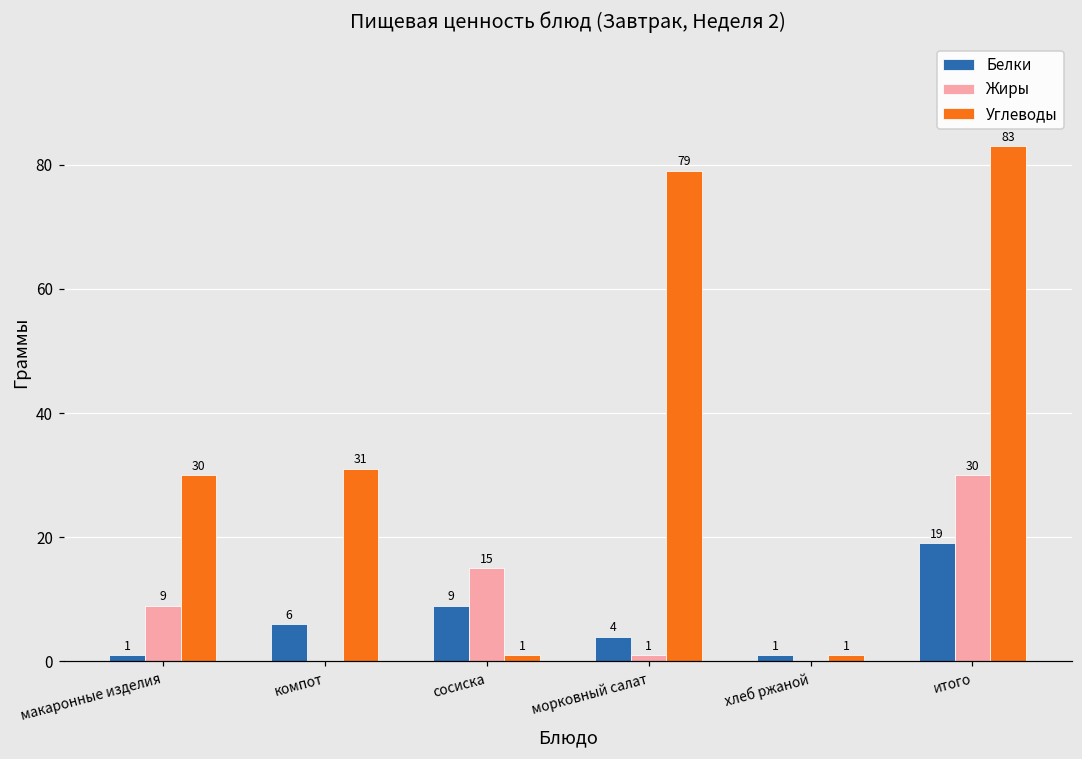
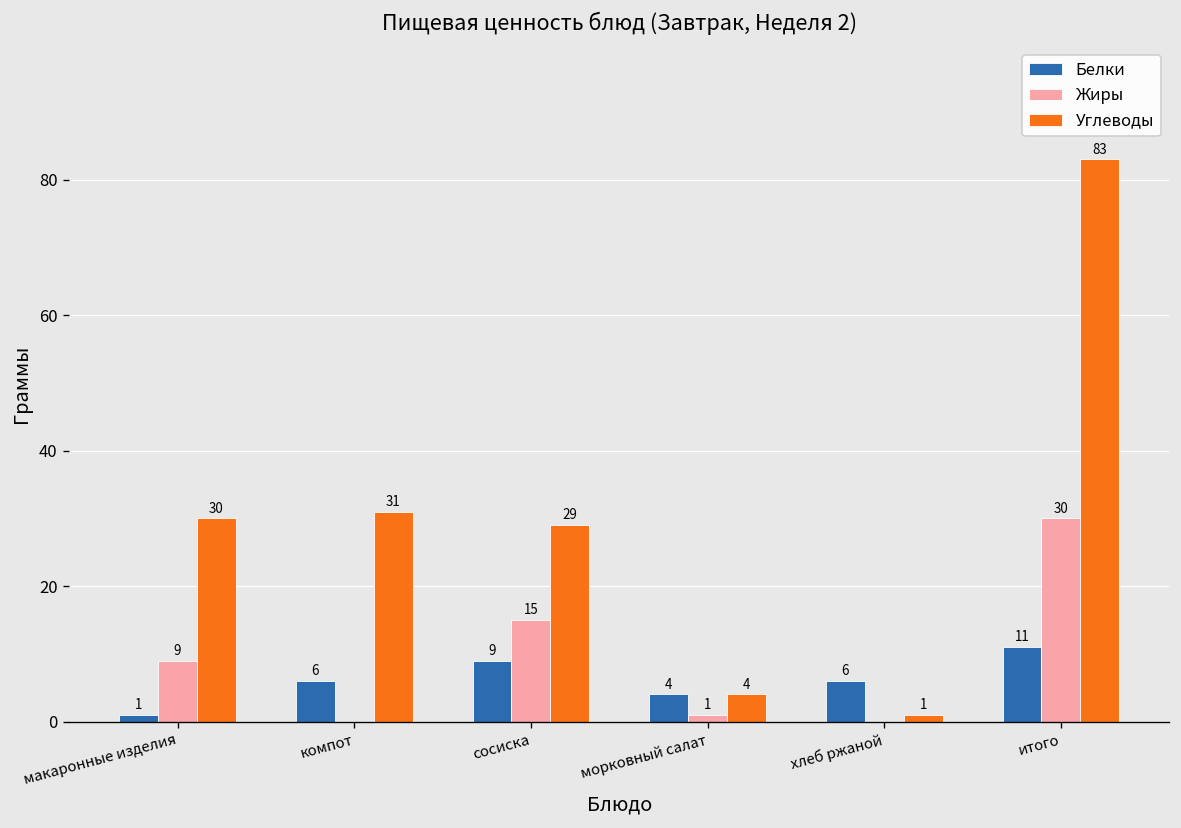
Углеводы, сосиска: 1 -> 29
Углеводы, морковный салат: 79 -> 4
Белки, хлеб ржаной: 1 -> 6
Белки, итого: 19 -> 11
